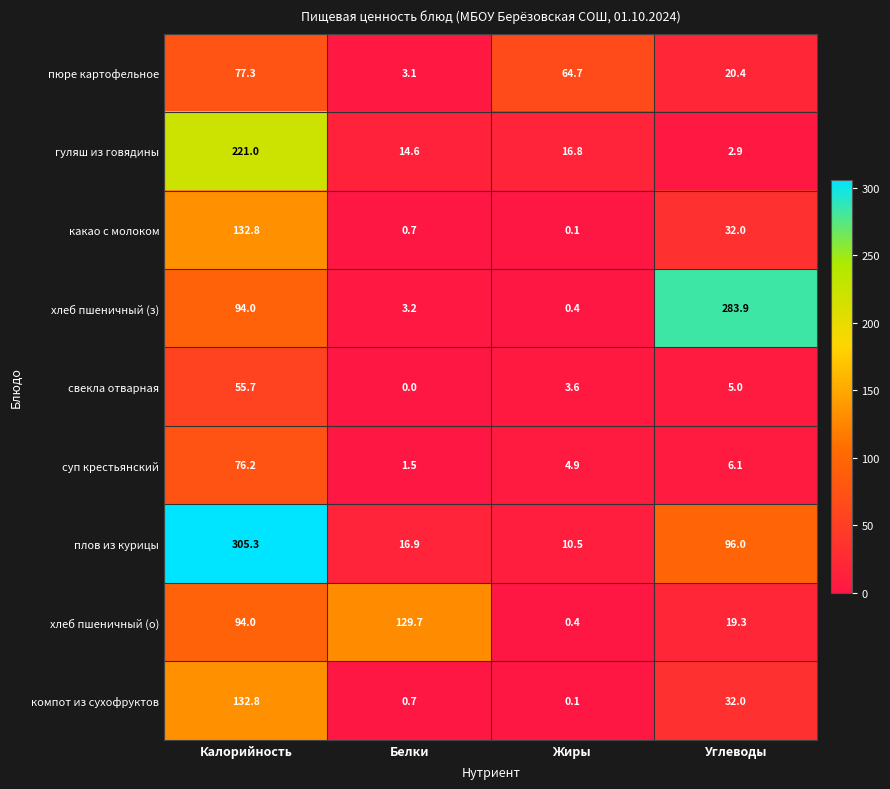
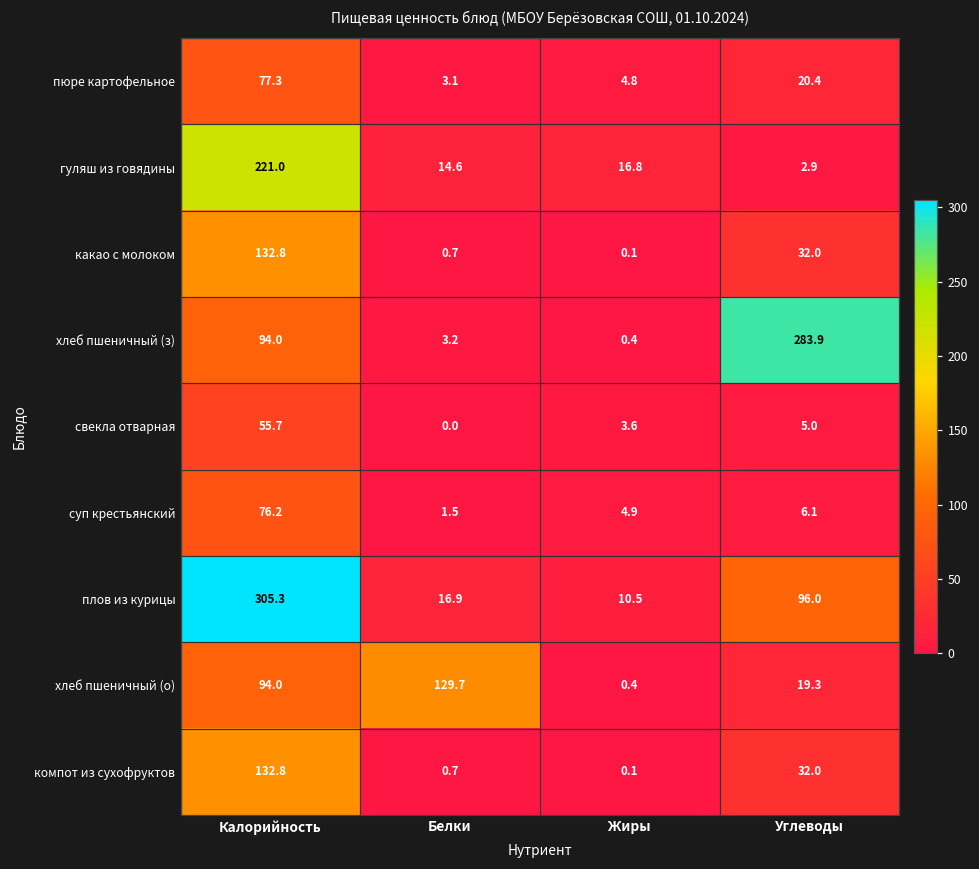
пюре картофельное, Жиры: 64.7 -> 4.8
